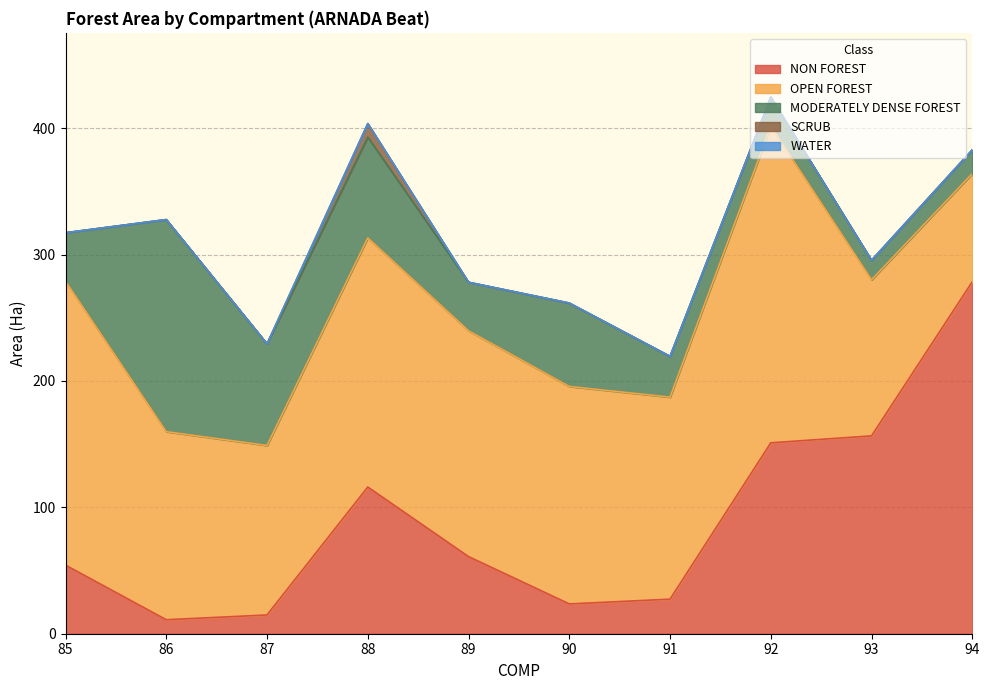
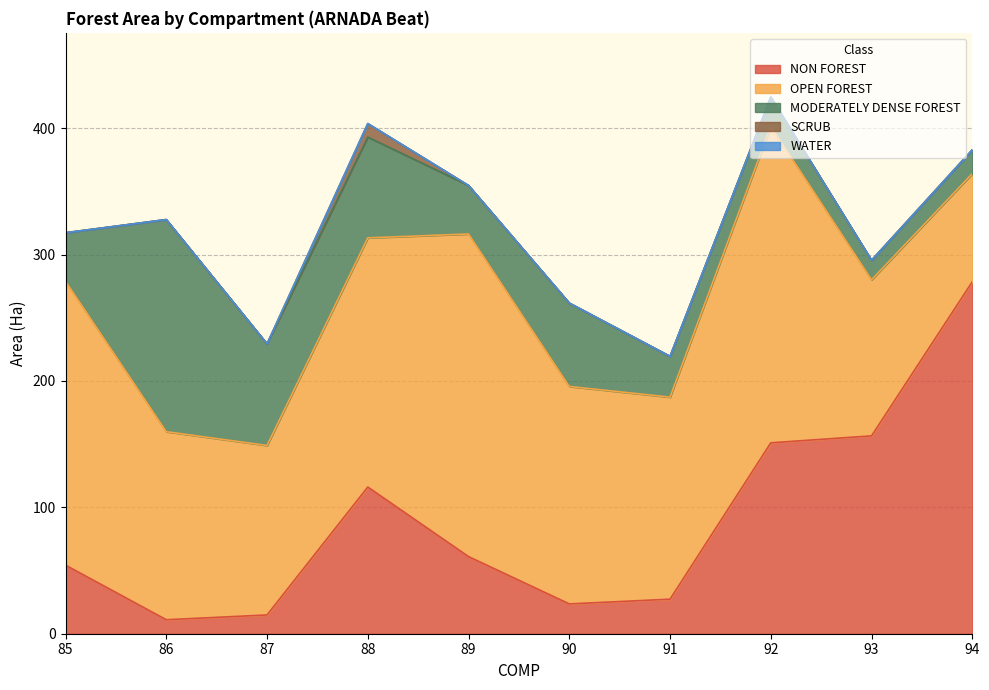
OPEN FOREST, 89: 179 -> 255
